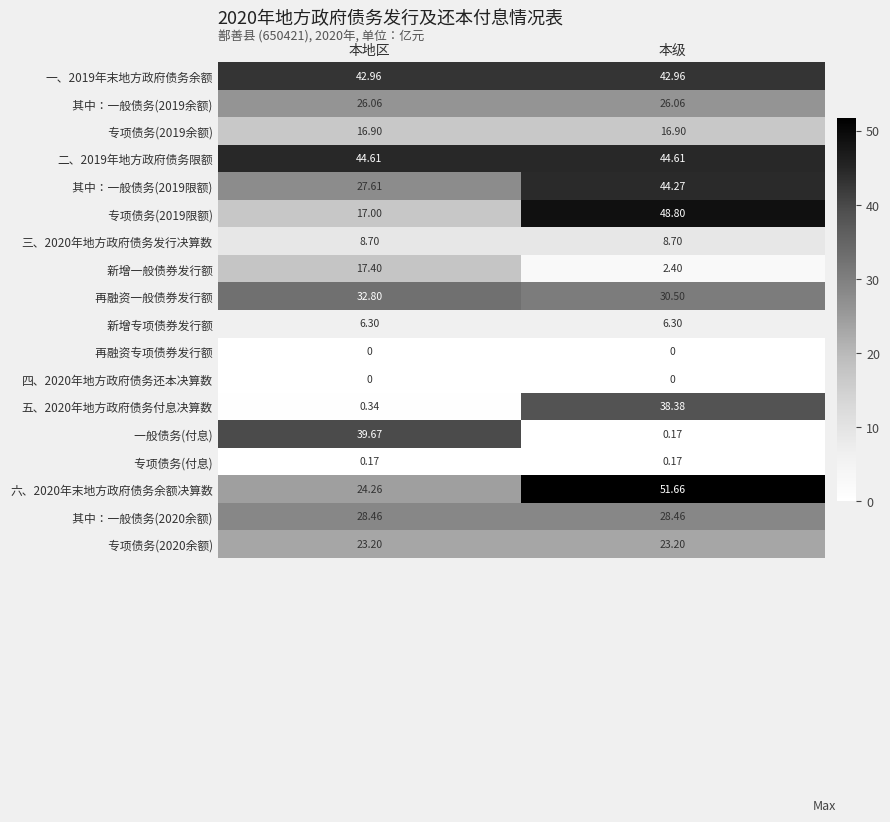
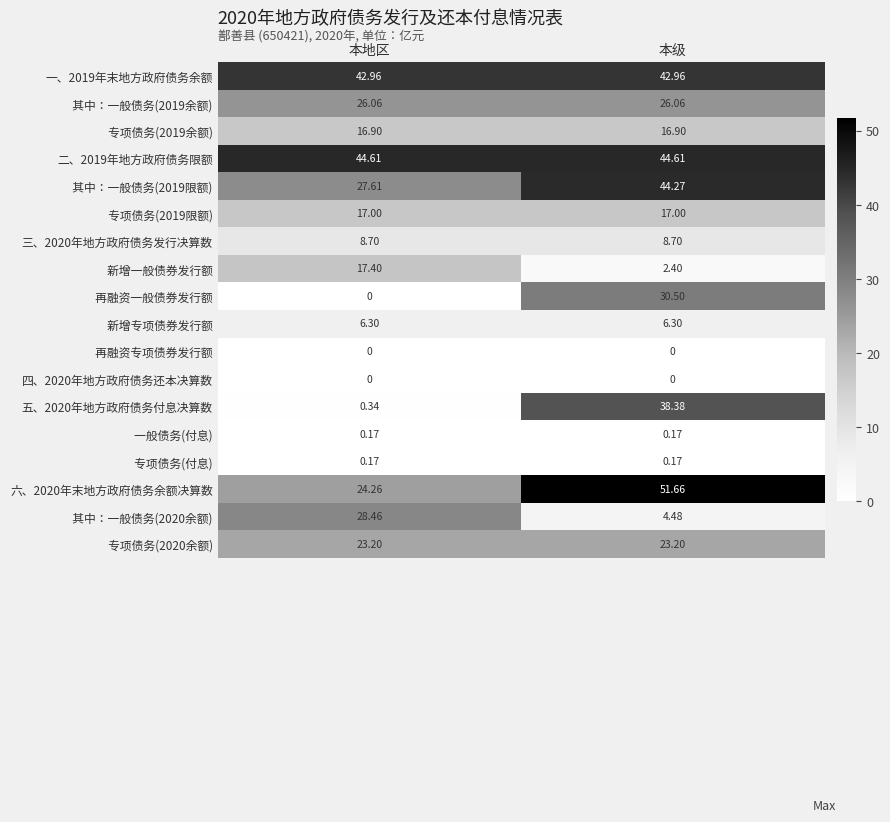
专项债务(2019限额), 本级: 48.80 -> 17.00
再融资一般债券发行额, 本地区: 32.80 -> 0
一般债务(付息), 本地区: 39.67 -> 0.17
其中：一般债务(2020余额), 本级: 28.46 -> 4.48
